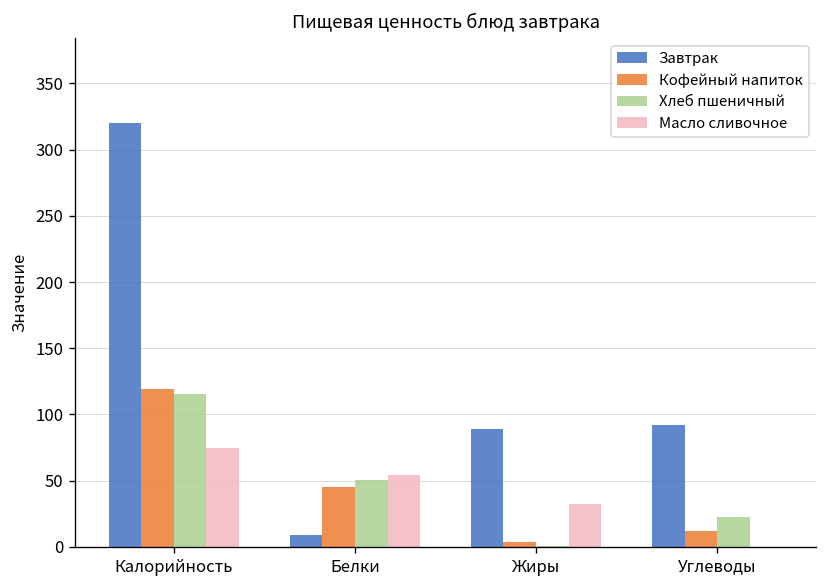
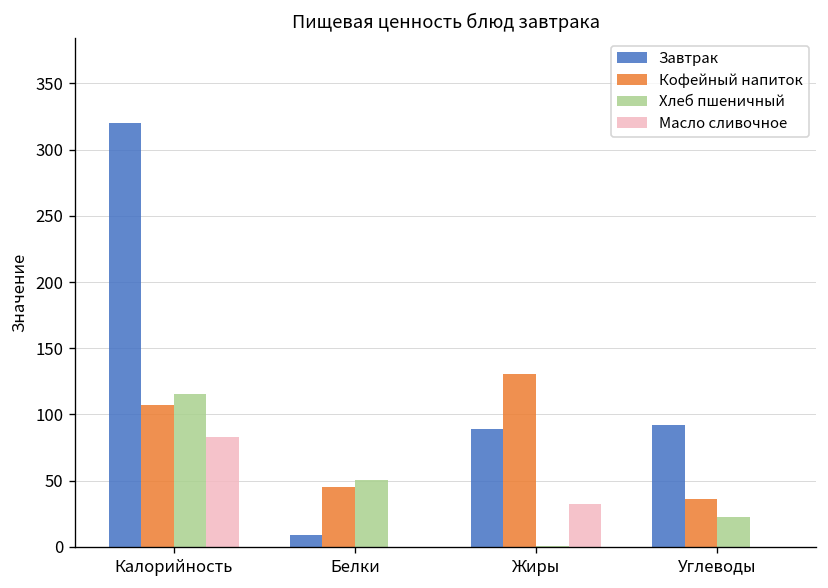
Кофейный напиток, Калорийность: 119 -> 107
Масло сливочное, Калорийность: 75 -> 83
Масло сливочное, Белки: 55 -> 0
Кофейный напиток, Жиры: 4 -> 131
Кофейный напиток, Углеводы: 12 -> 36
